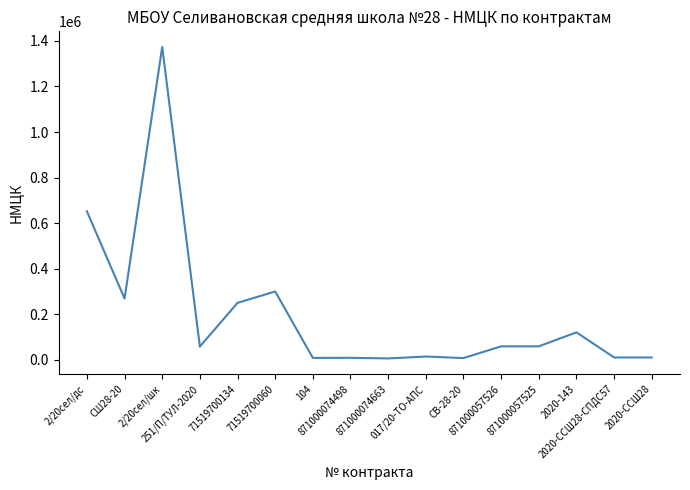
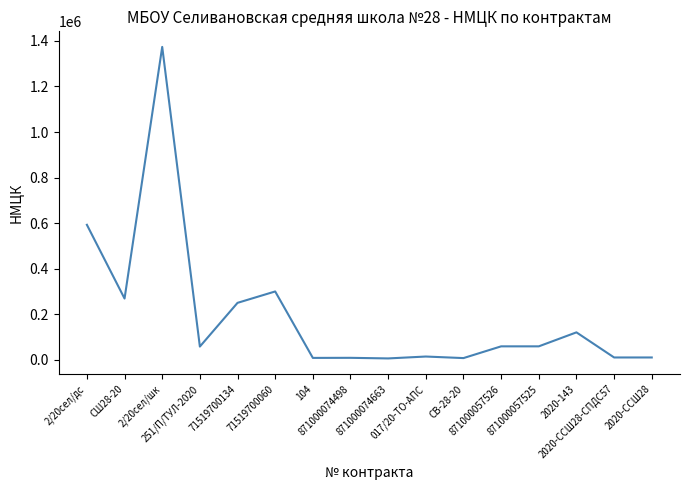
2/20сел/дс: 650000 -> 590000
